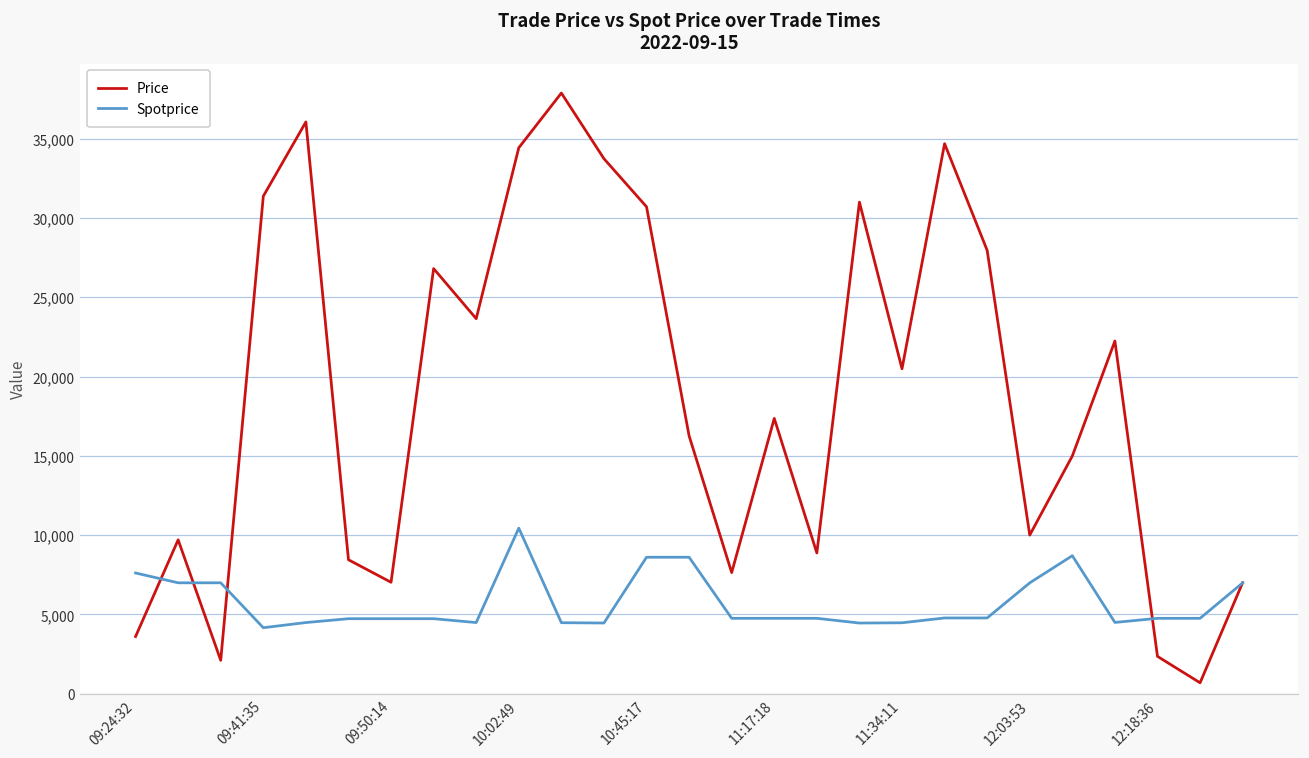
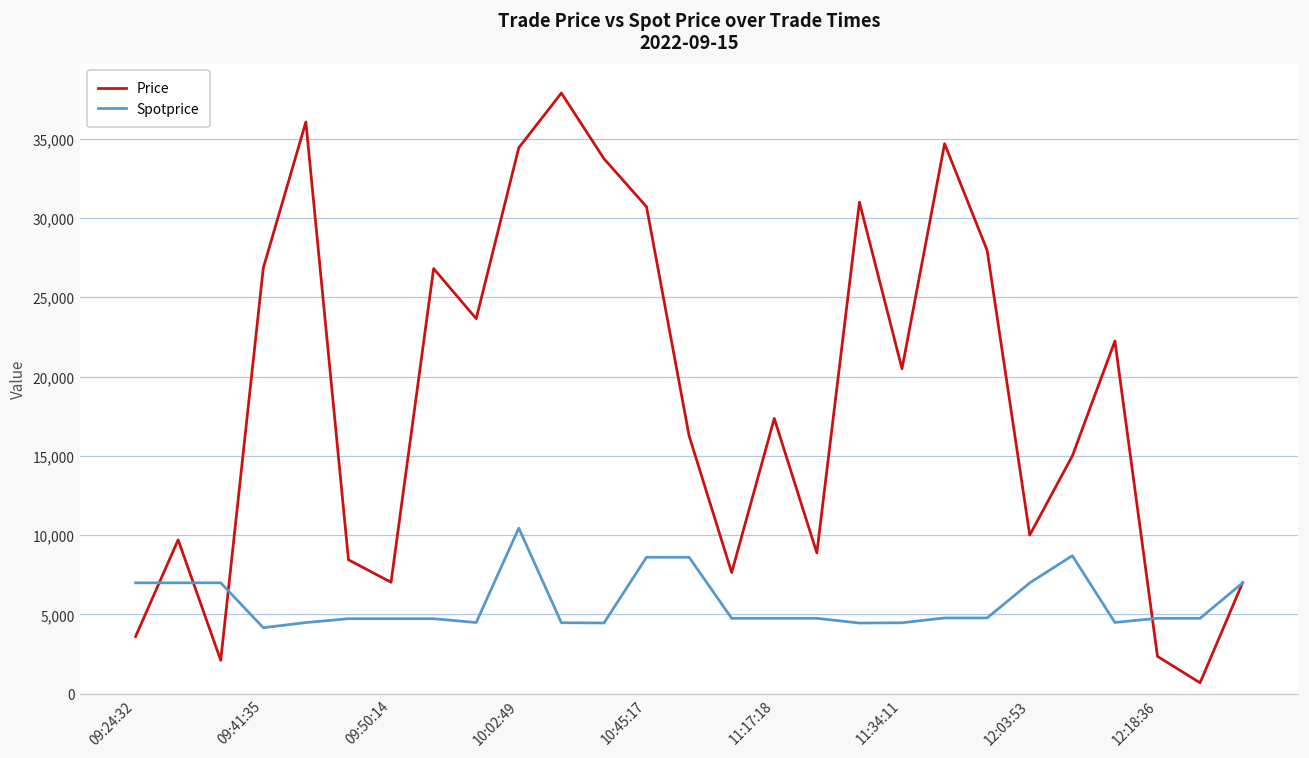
Spotprice, 09:24:32: 7,600 -> 7,000
Price, 09:41:35: 31,400 -> 26,900
